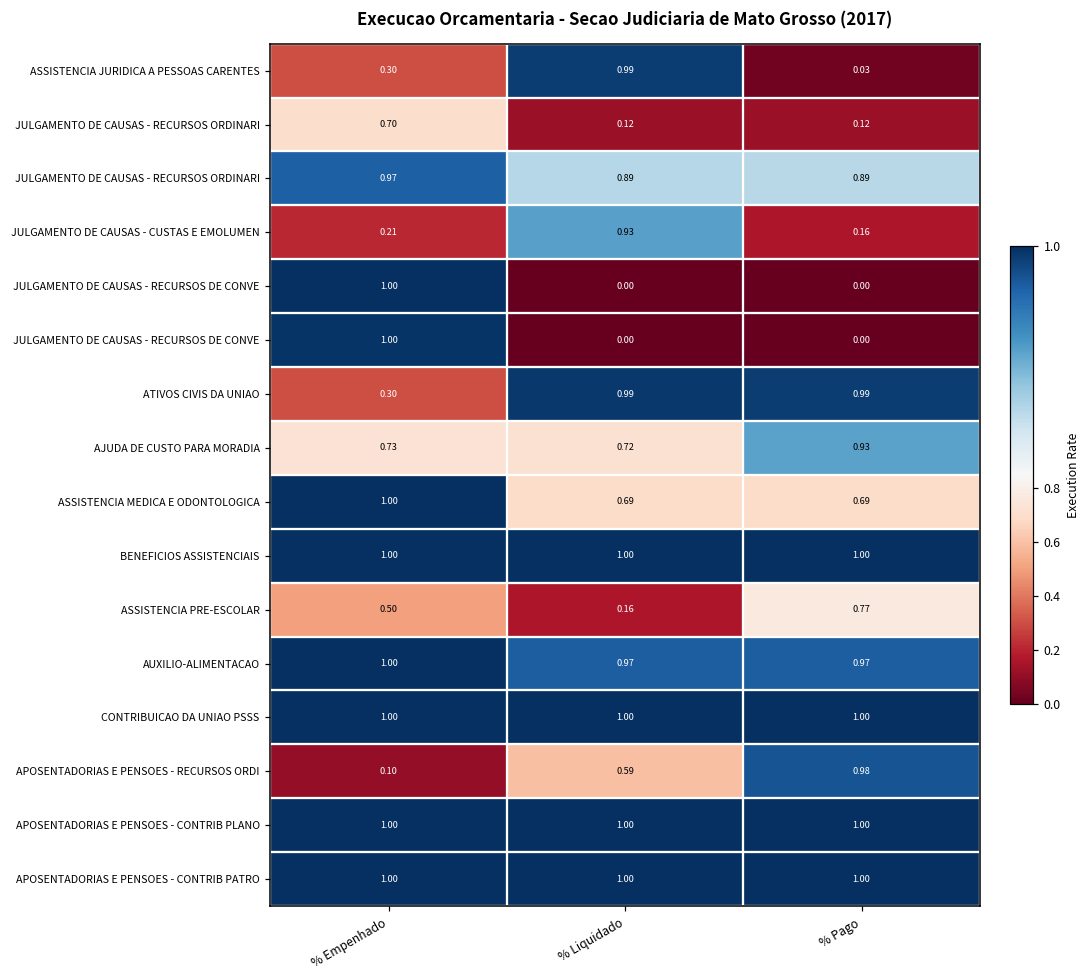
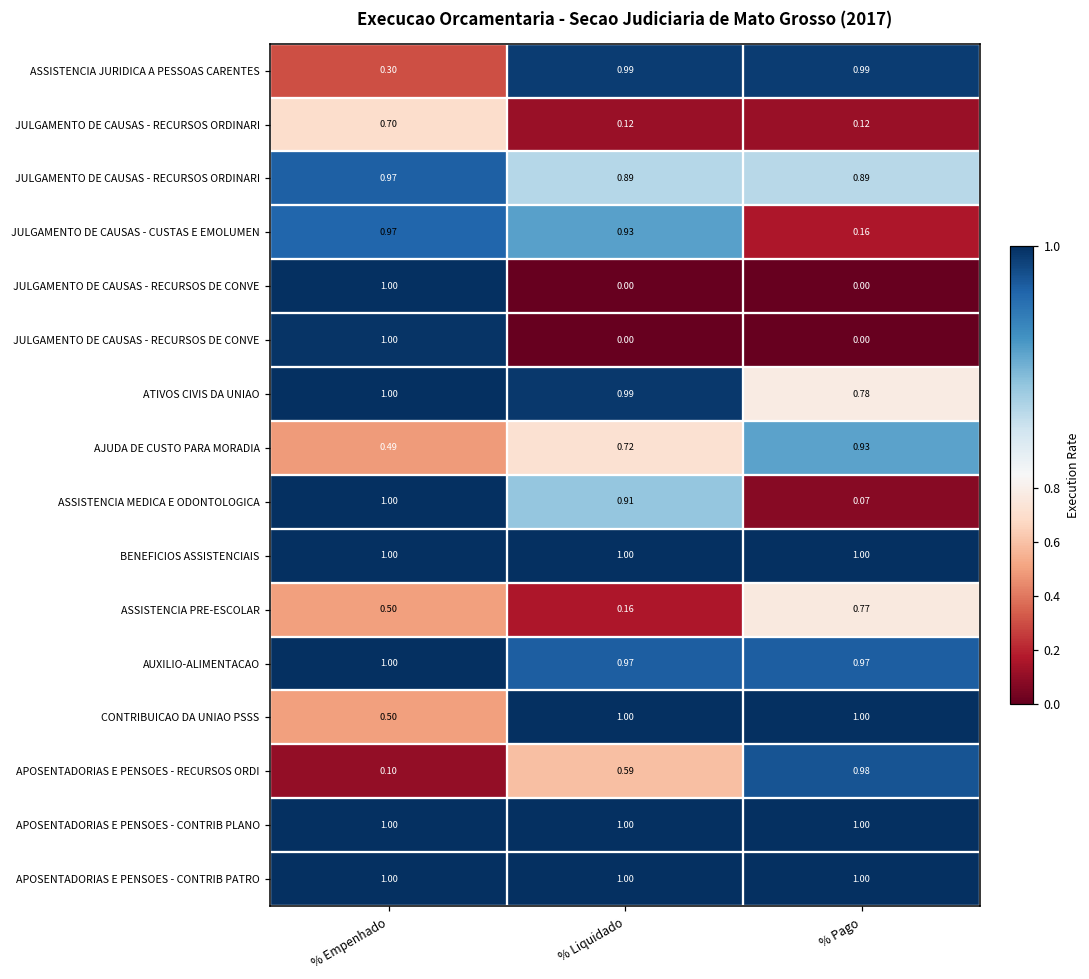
ASSISTENCIA JURIDICA A PESSOAS CARENTES, % Pago: 0.03 -> 0.99
JULGAMENTO DE CAUSAS - CUSTAS E EMOLUMEN, % Empenhado: 0.21 -> 0.97
ATIVOS CIVIS DA UNIAO, % Empenhado: 0.30 -> 1.00
ATIVOS CIVIS DA UNIAO, % Pago: 0.99 -> 0.78
AJUDA DE CUSTO PARA MORADIA, % Empenhado: 0.73 -> 0.49
ASSISTENCIA MEDICA E ODONTOLOGICA, % Liquidado: 0.69 -> 0.91
ASSISTENCIA MEDICA E ODONTOLOGICA, % Pago: 0.69 -> 0.07
CONTRIBUICAO DA UNIAO PSSS, % Empenhado: 1.00 -> 0.50
